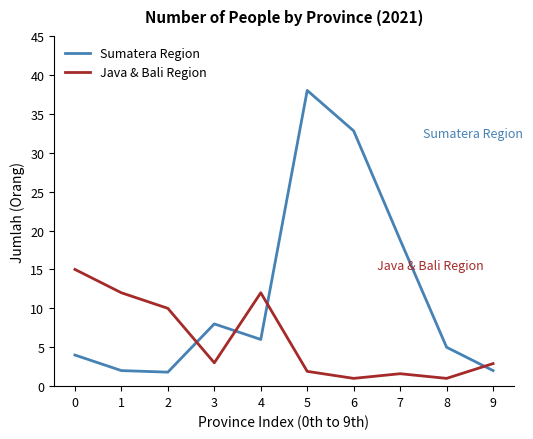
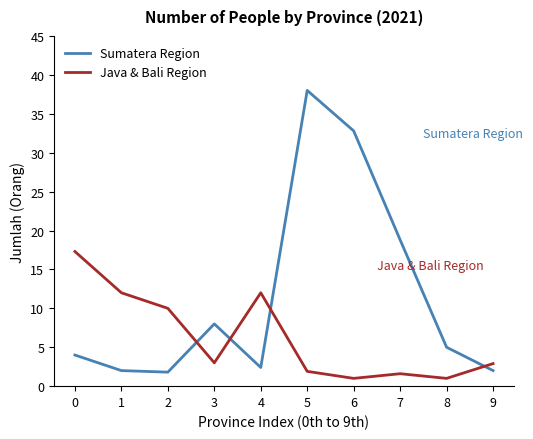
Java & Bali Region, 0: 15 -> 17
Sumatera Region, 4: 6 -> 2
